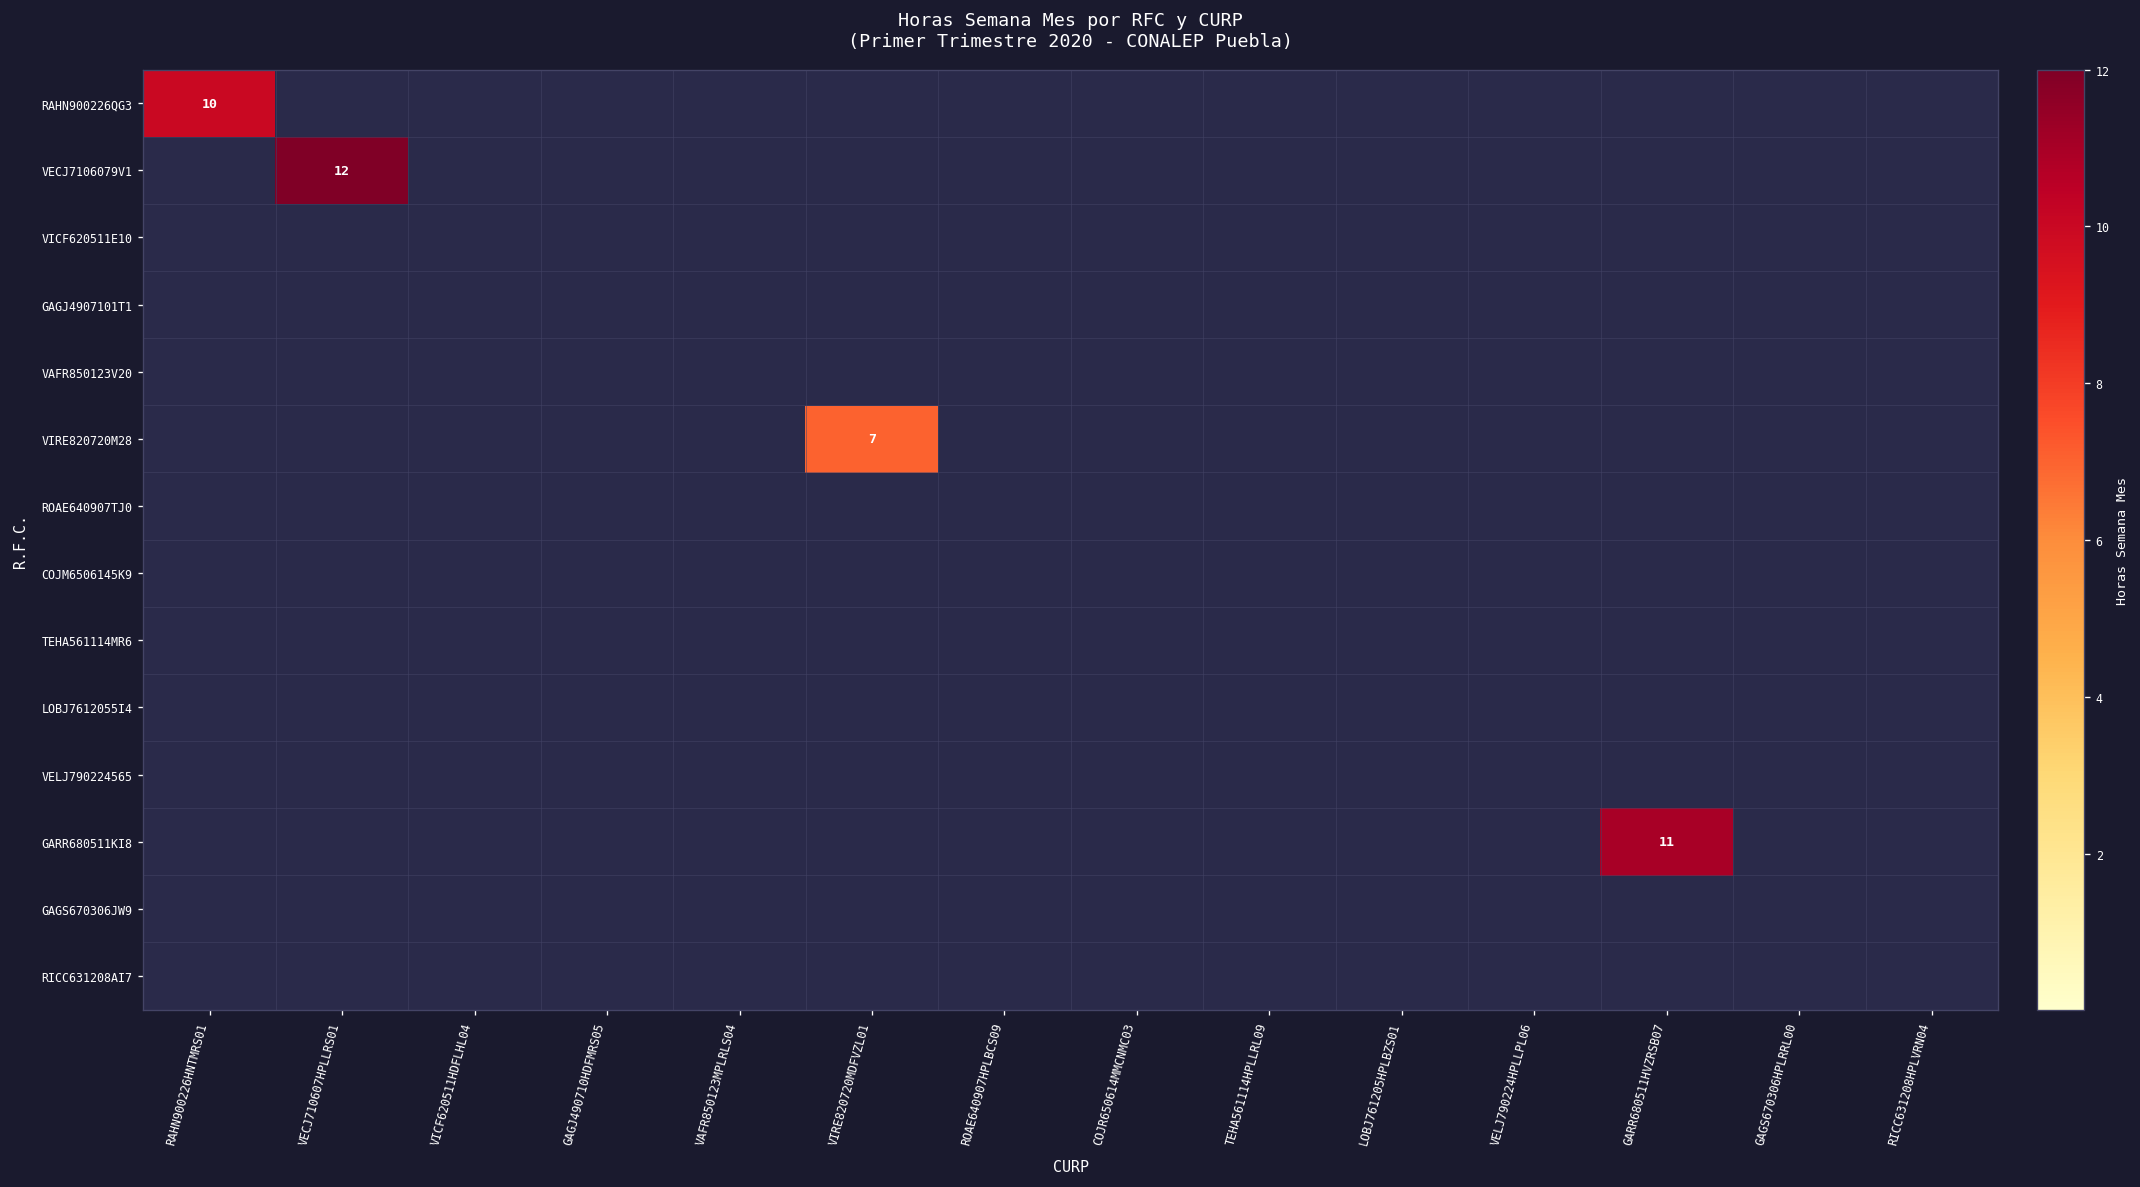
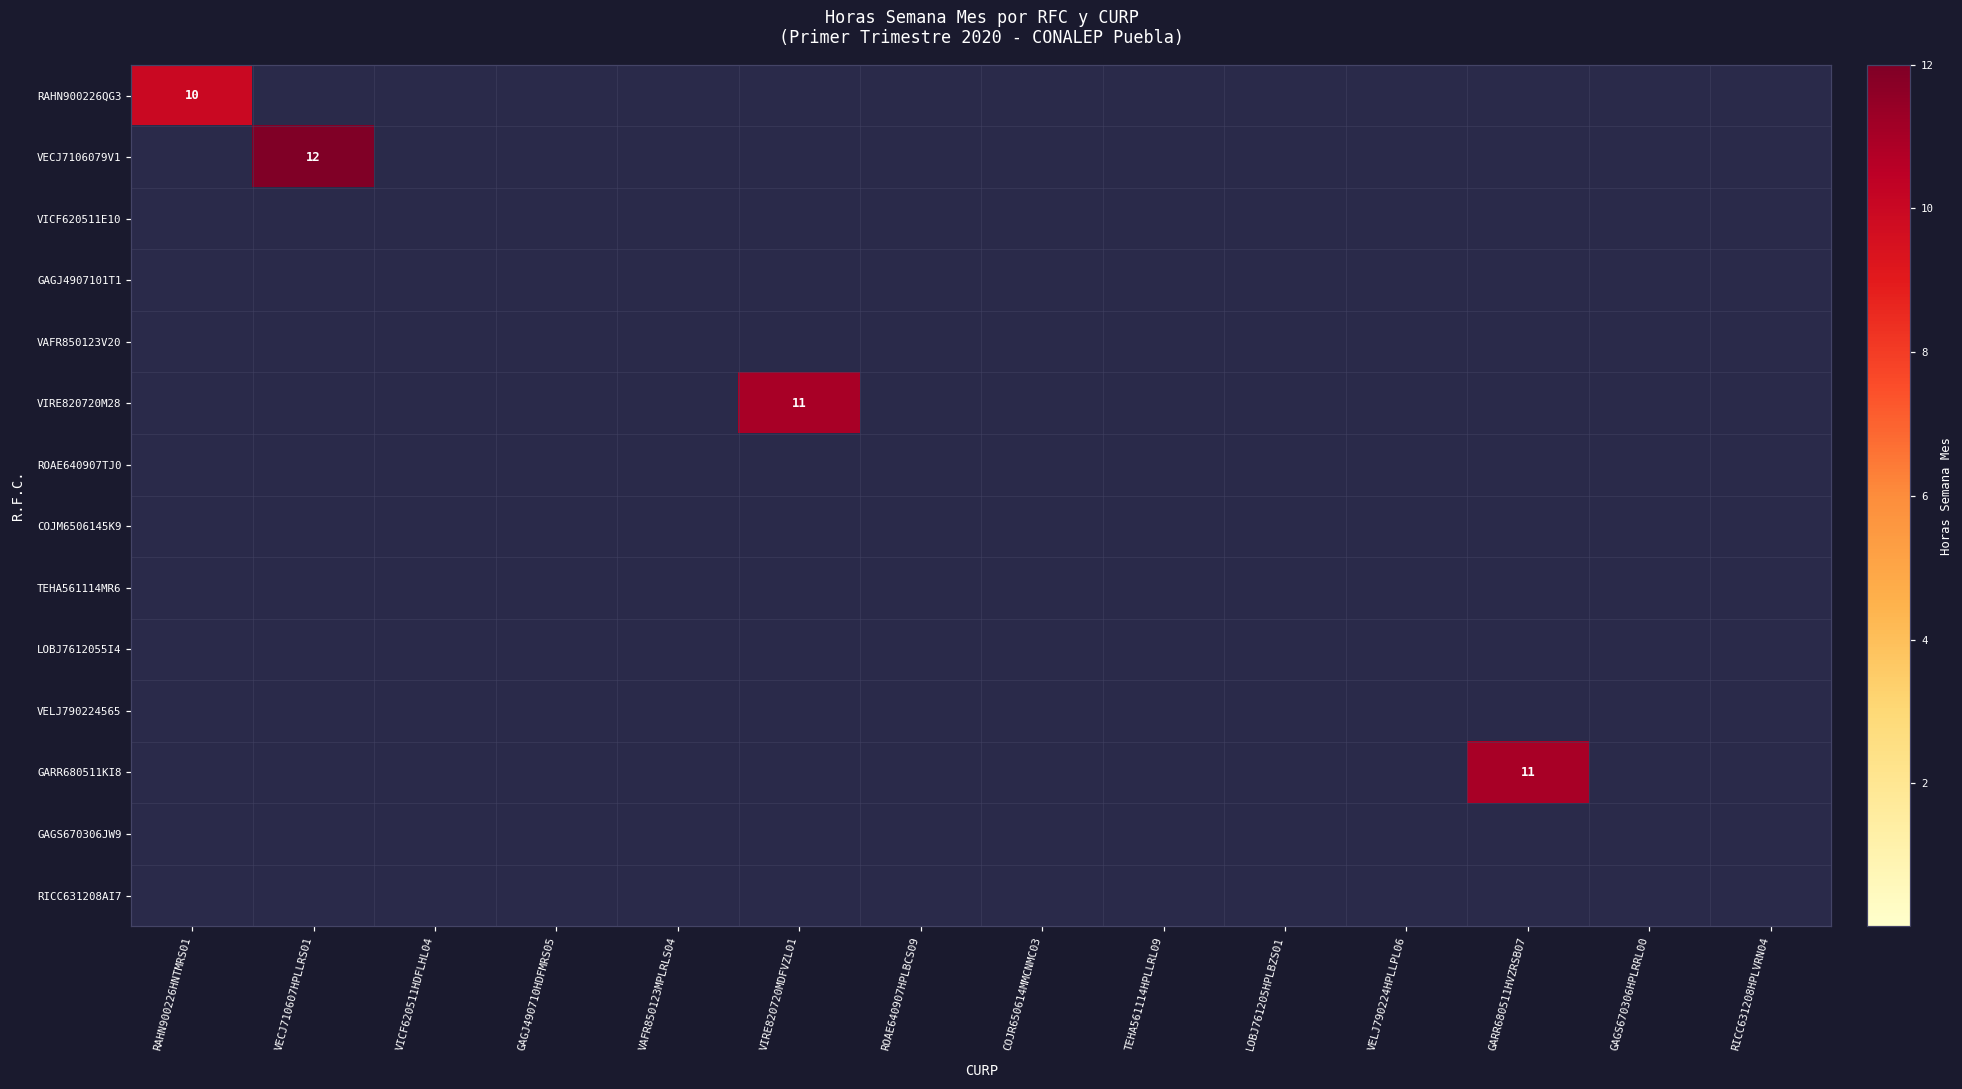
VIRE820720M28, VIRE820720MDFVZL01: 7 -> 11
